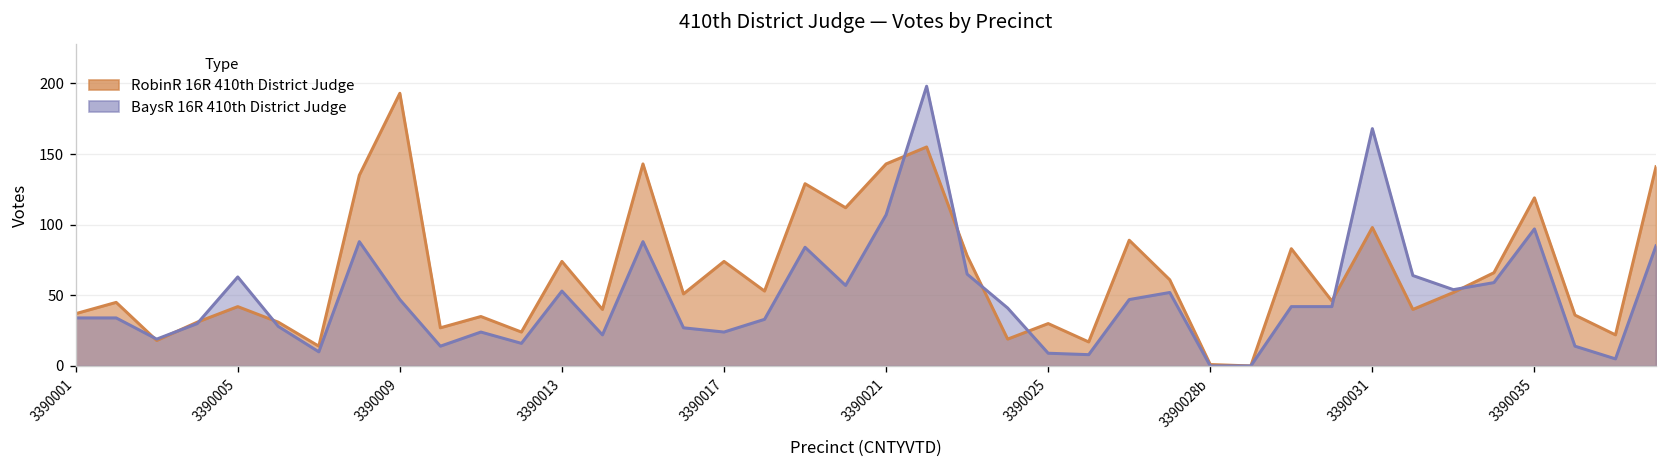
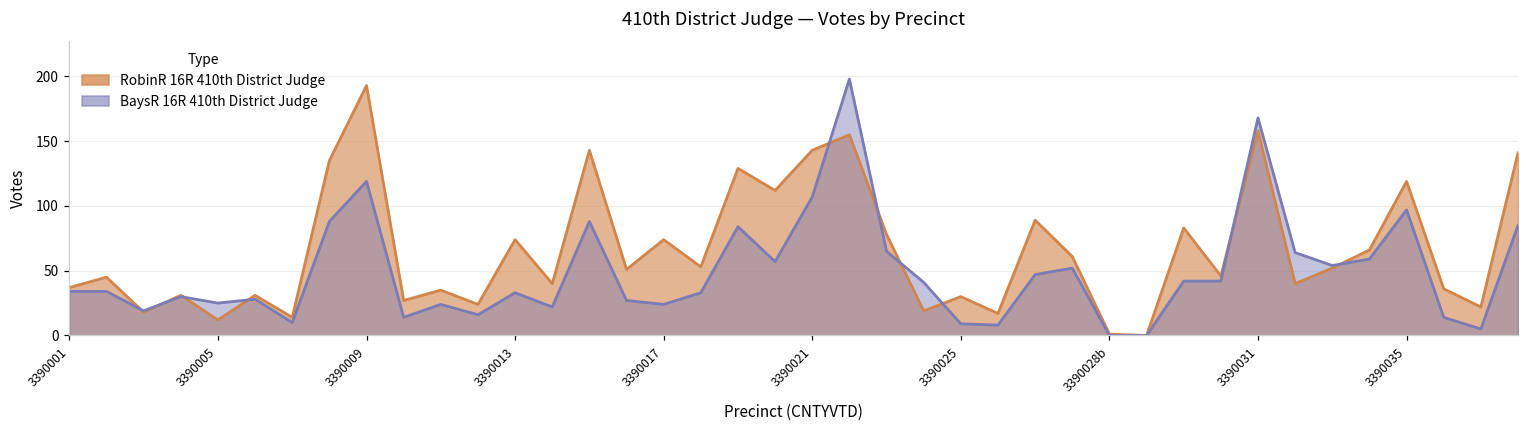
RobinR 16R 410th District Judge, 3390005: 42 -> 12
BaysR 16R 410th District Judge, 3390005: 63 -> 25
BaysR 16R 410th District Judge, 3390009: 47 -> 119
BaysR 16R 410th District Judge, 3390013: 53 -> 33
RobinR 16R 410th District Judge, 3390031: 98 -> 158
